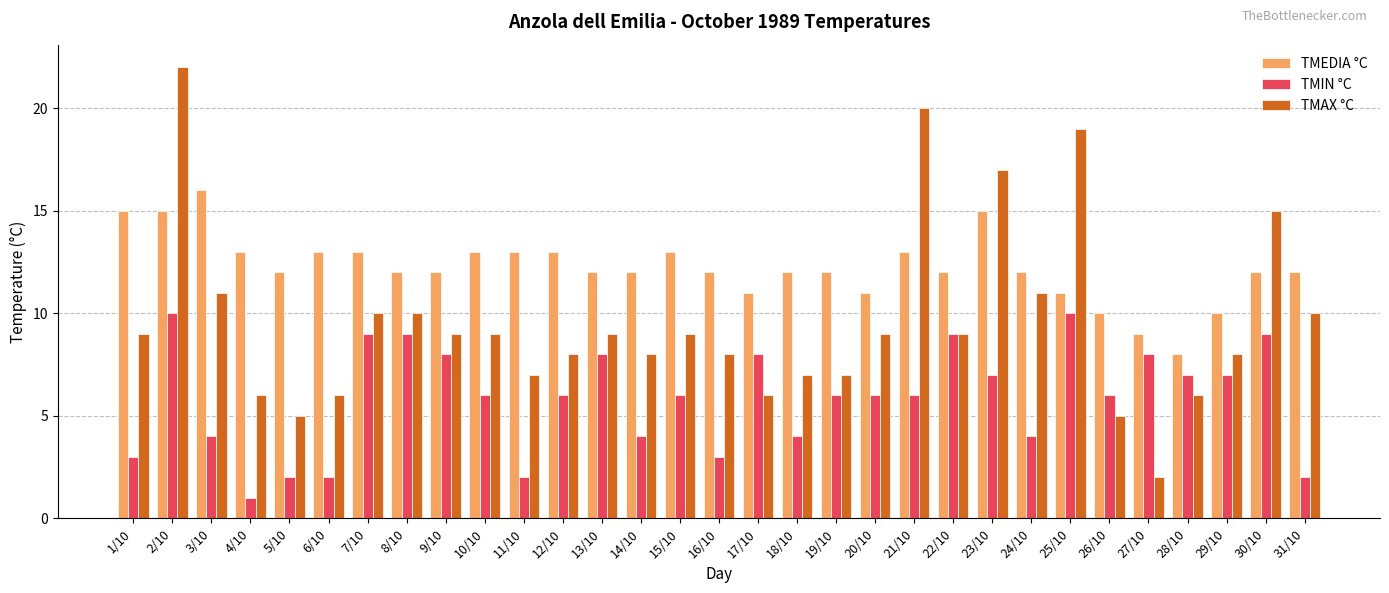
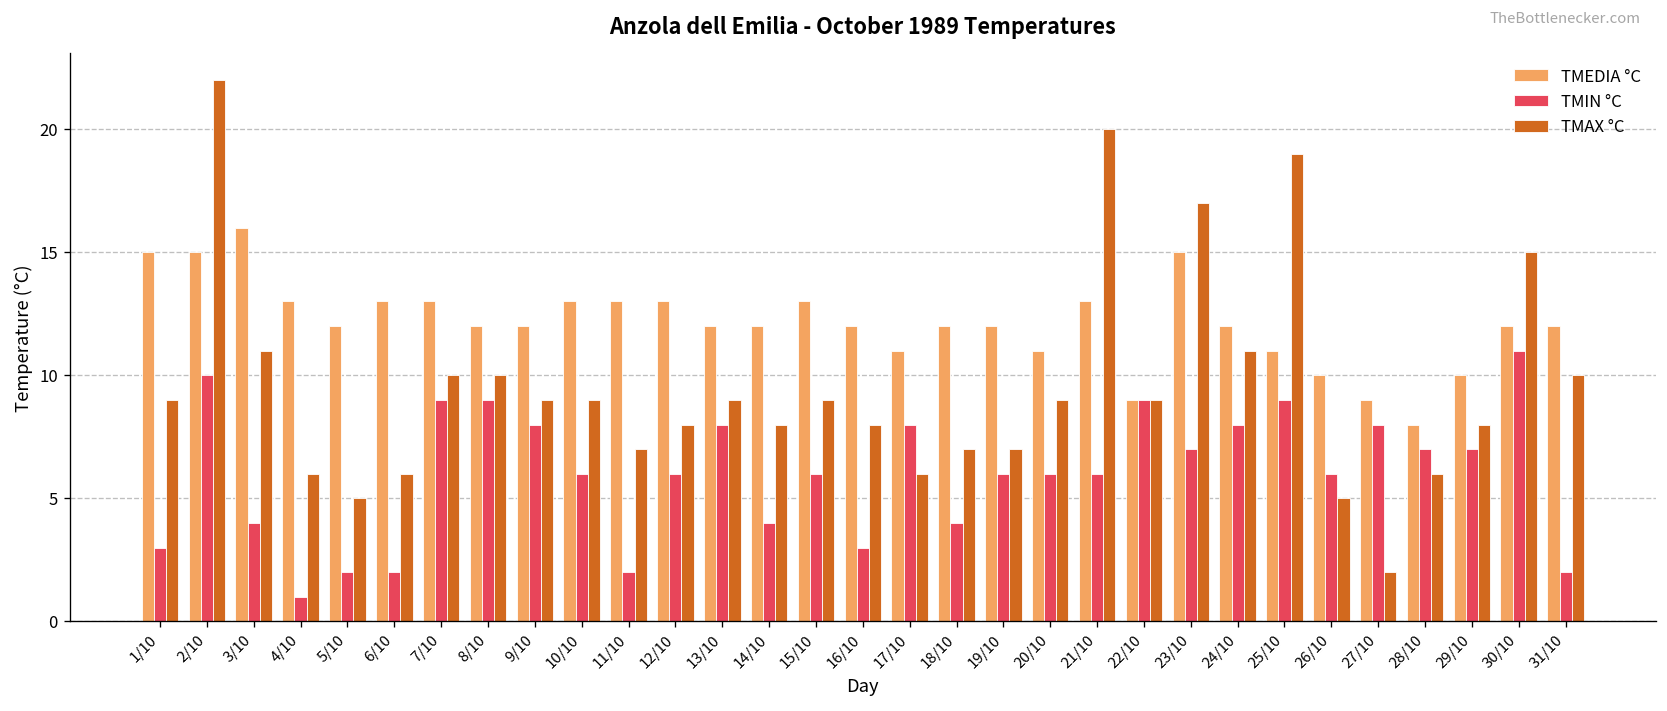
TMEDIA °C, 22/10: 12 -> 9
TMIN °C, 24/10: 4 -> 8
TMIN °C, 25/10: 10 -> 9
TMIN °C, 30/10: 9 -> 11
